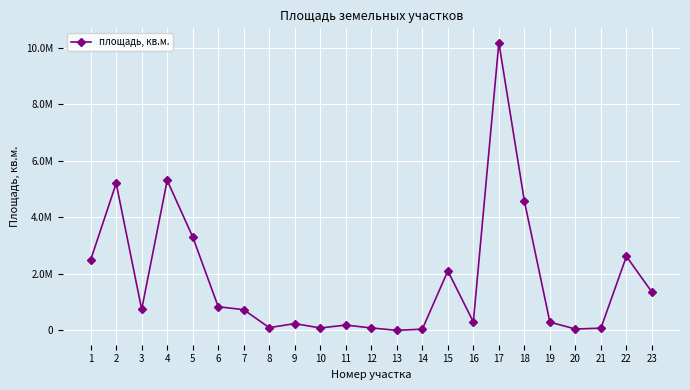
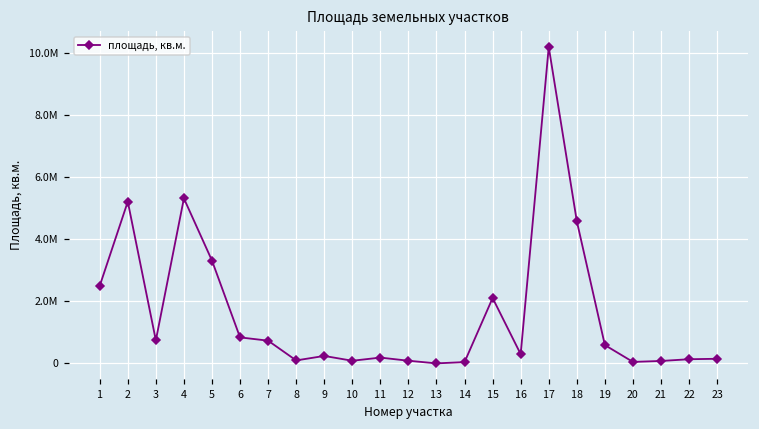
19: 300000 -> 600000
22: 2600000 -> 100000
23: 1400000 -> 200000
